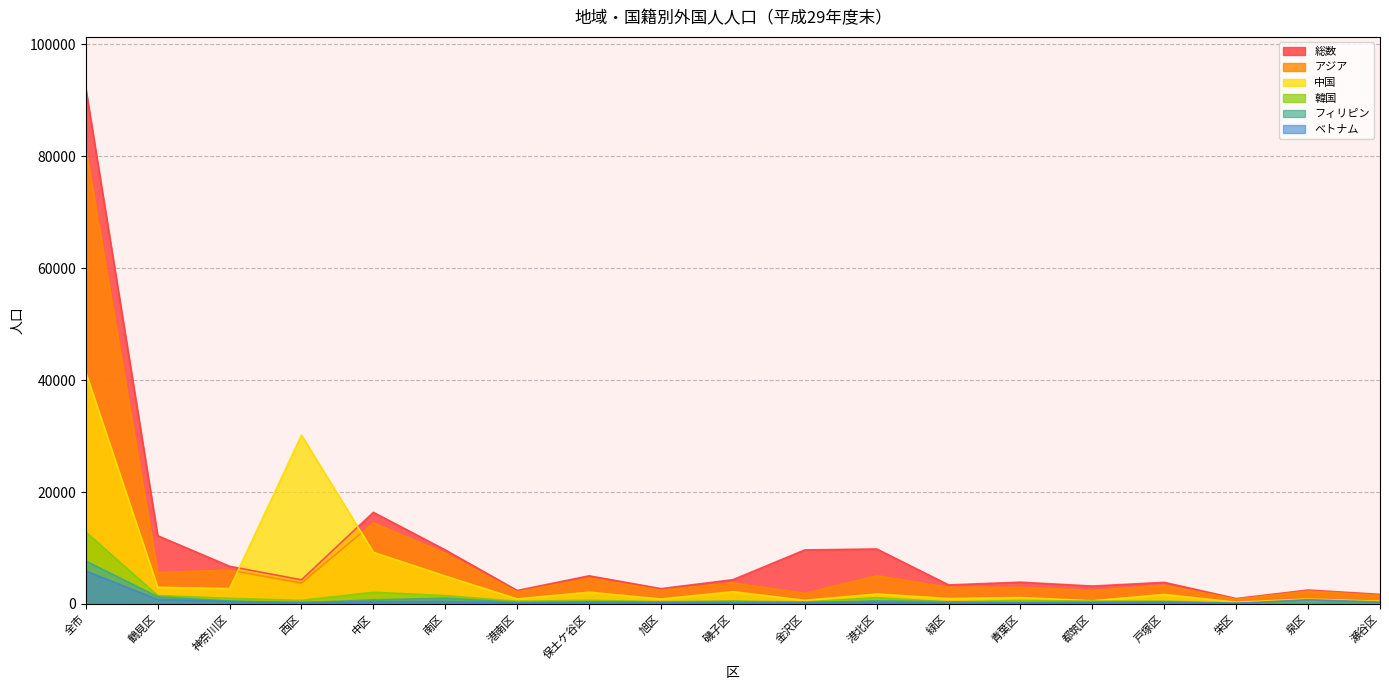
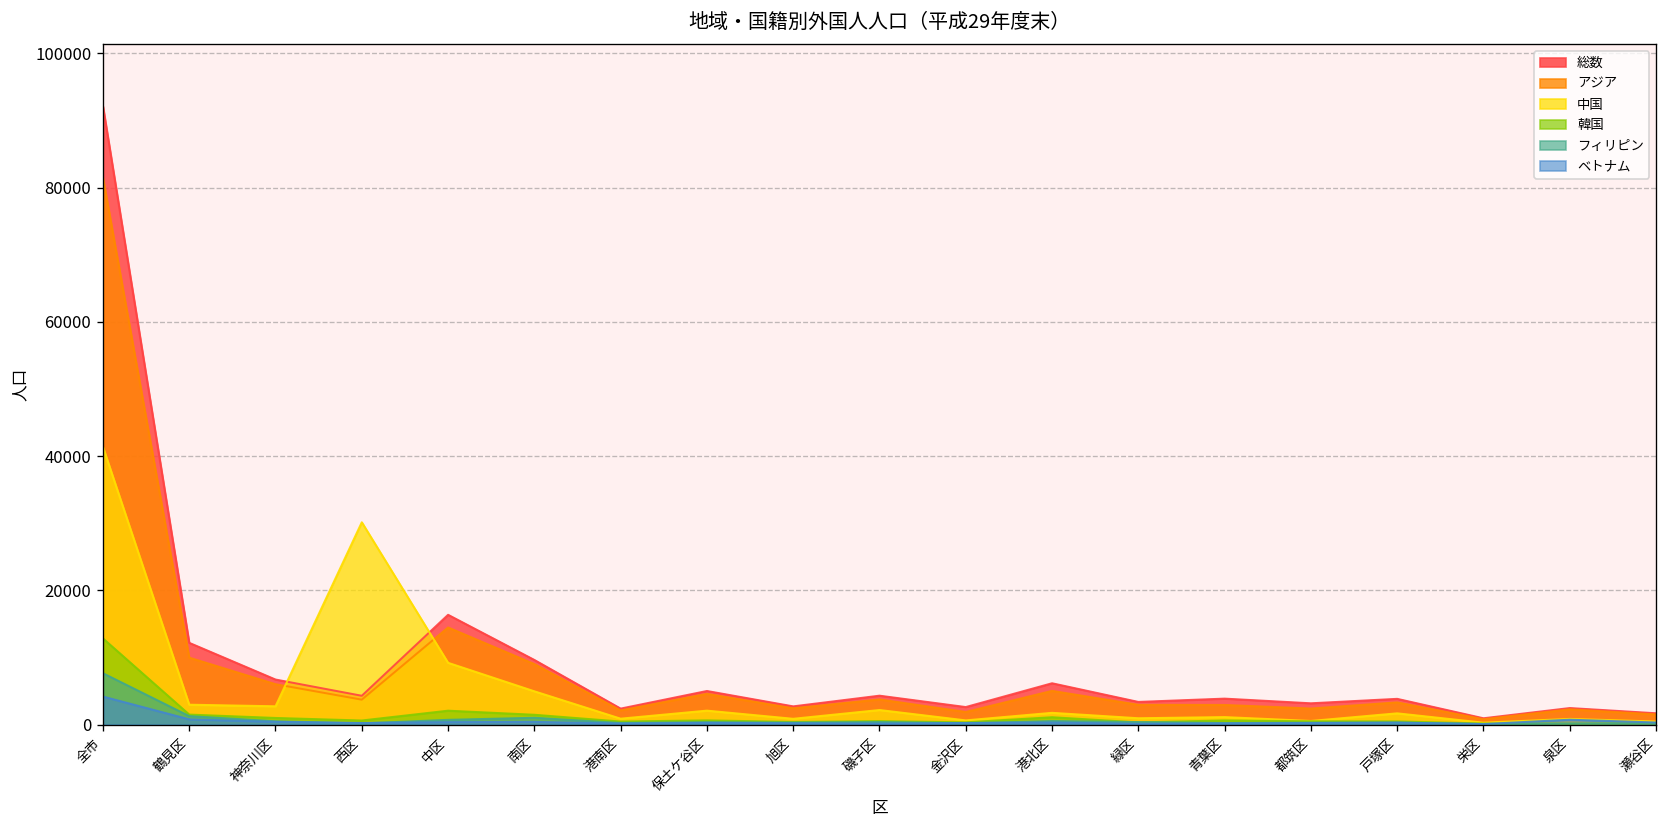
ベトナム, 全市: 6000 -> 4000
アジア, 鶴見区: 6000 -> 10000
総数, 金沢区: 10000 -> 3000
総数, 港北区: 10000 -> 6000
